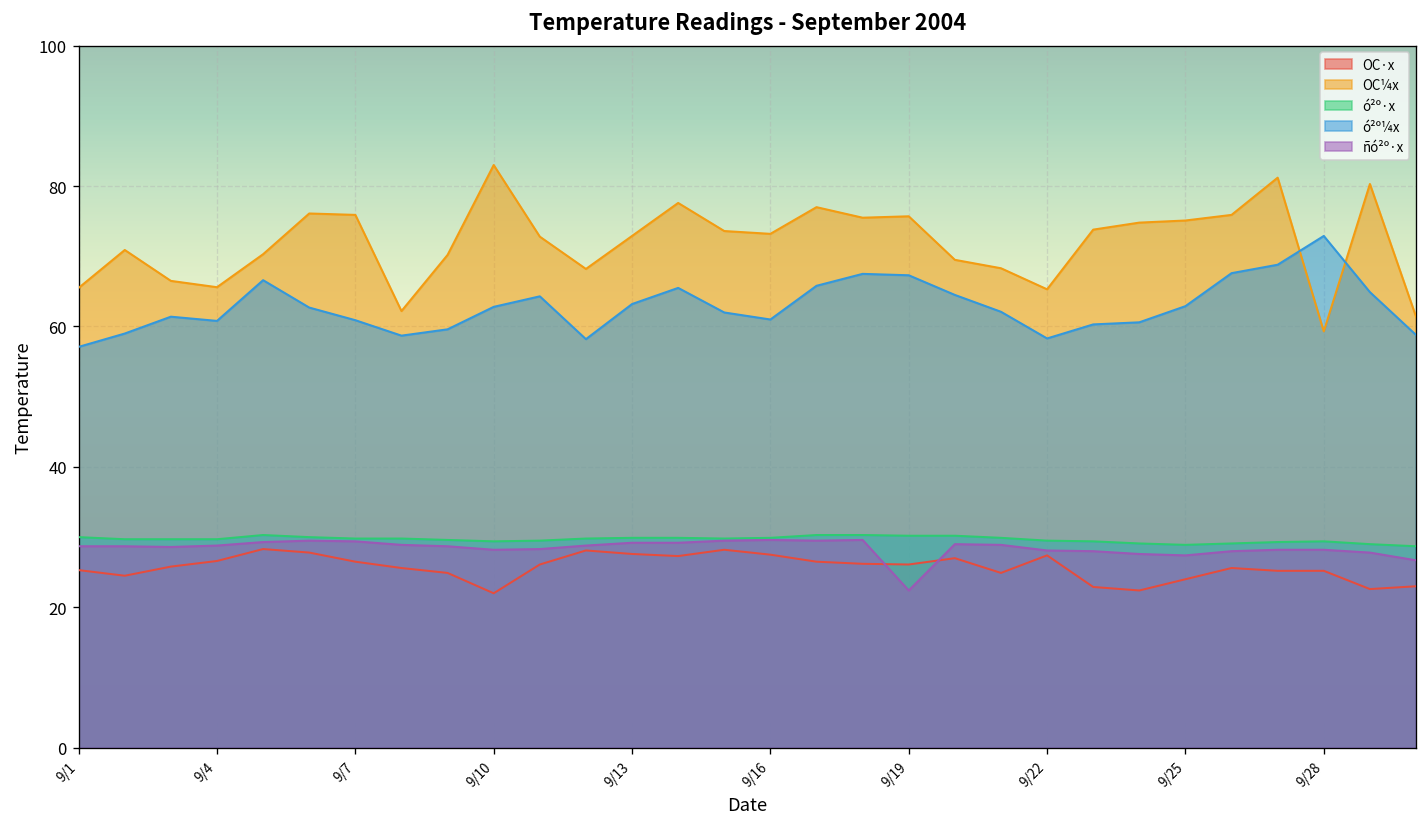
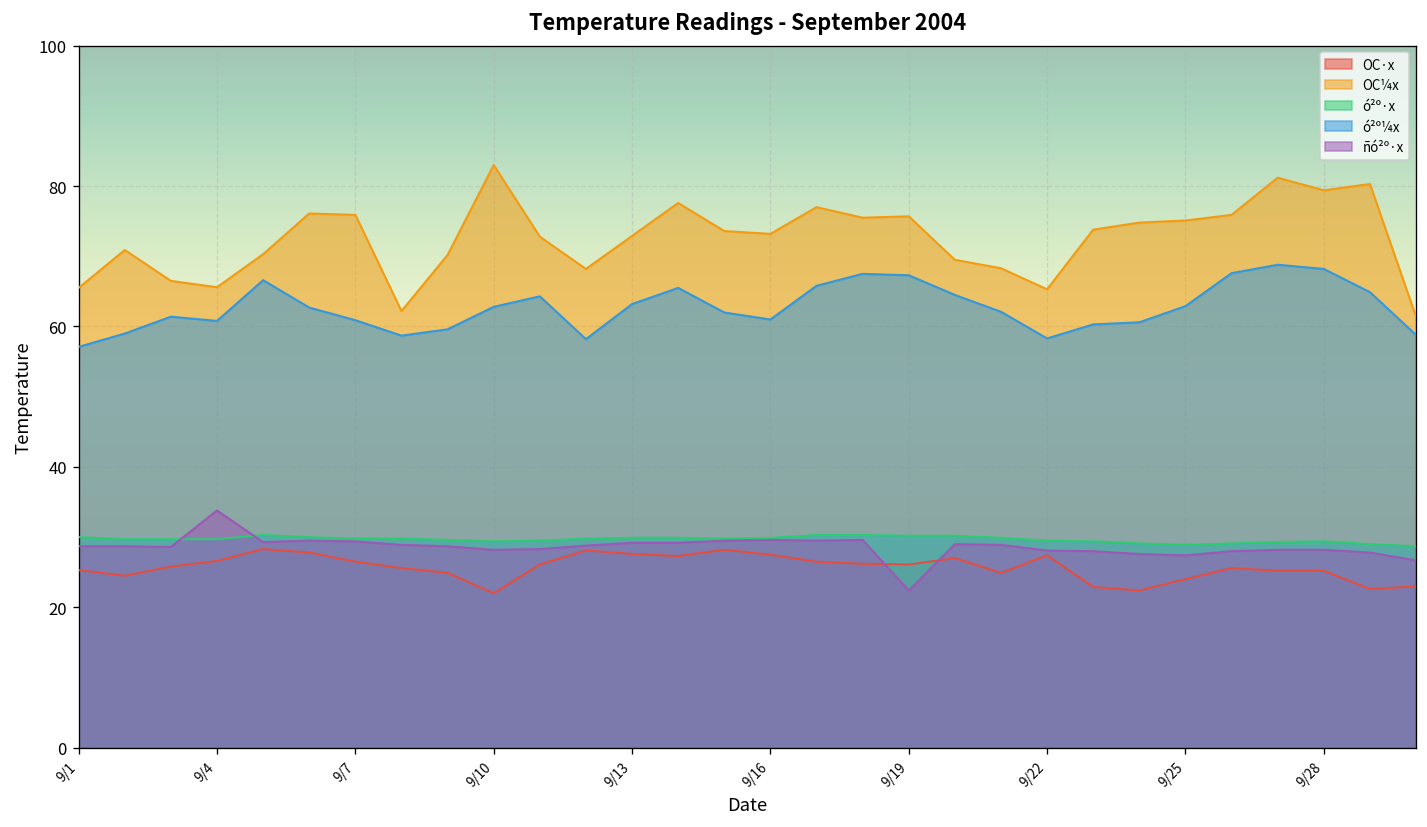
ñó²º·x, 9/4: 29 -> 34
OC¼x, 9/28: 59 -> 79
ó²º¼x, 9/28: 73 -> 68
